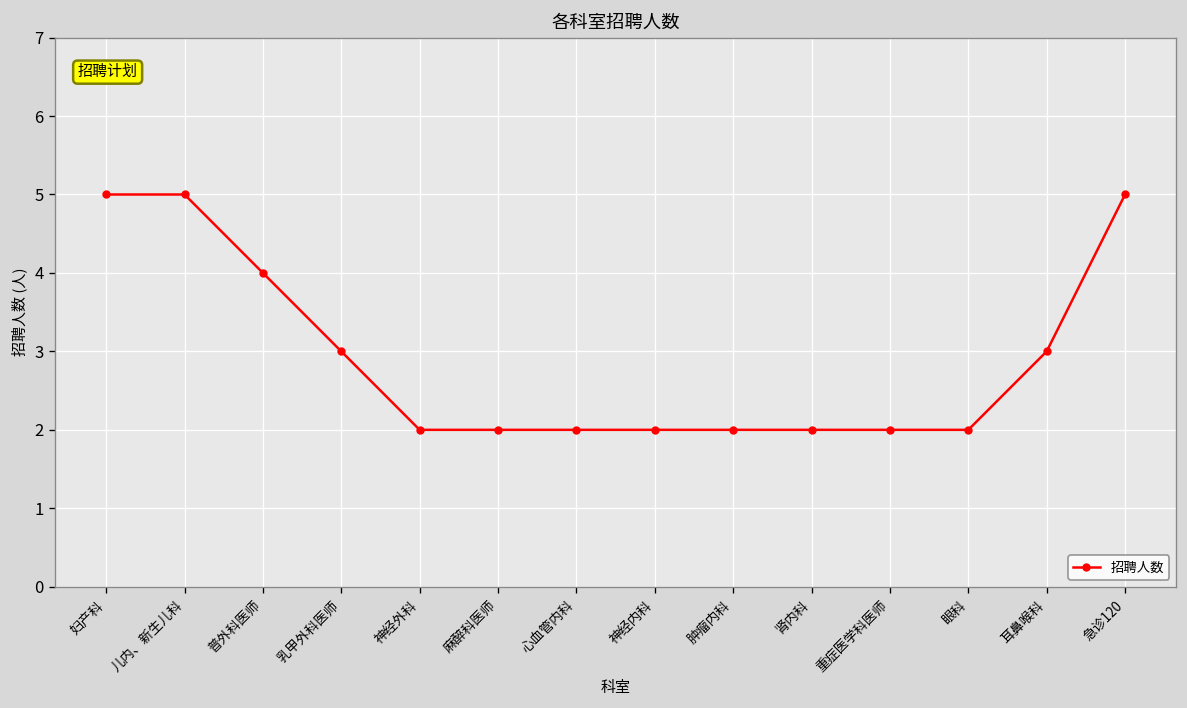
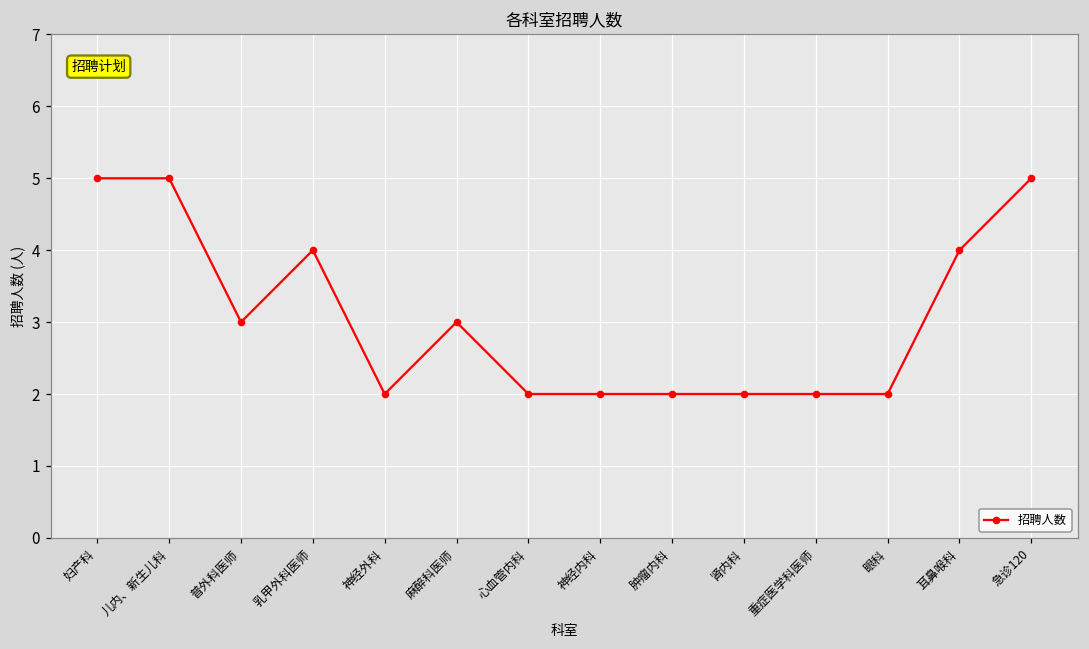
普外科医师: 4 -> 3
乳甲外科医师: 3 -> 4
麻醉科医师: 2 -> 3
耳鼻喉科: 3 -> 4
